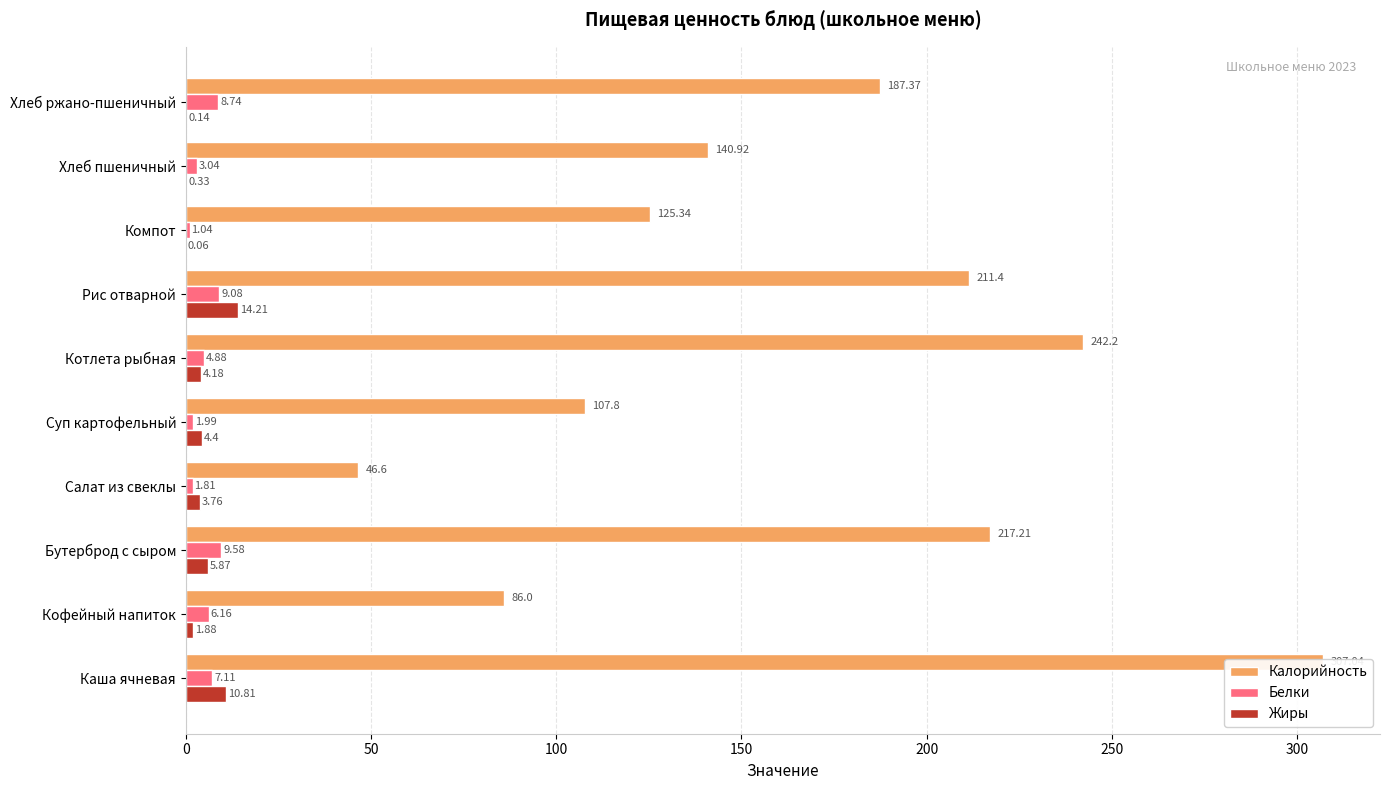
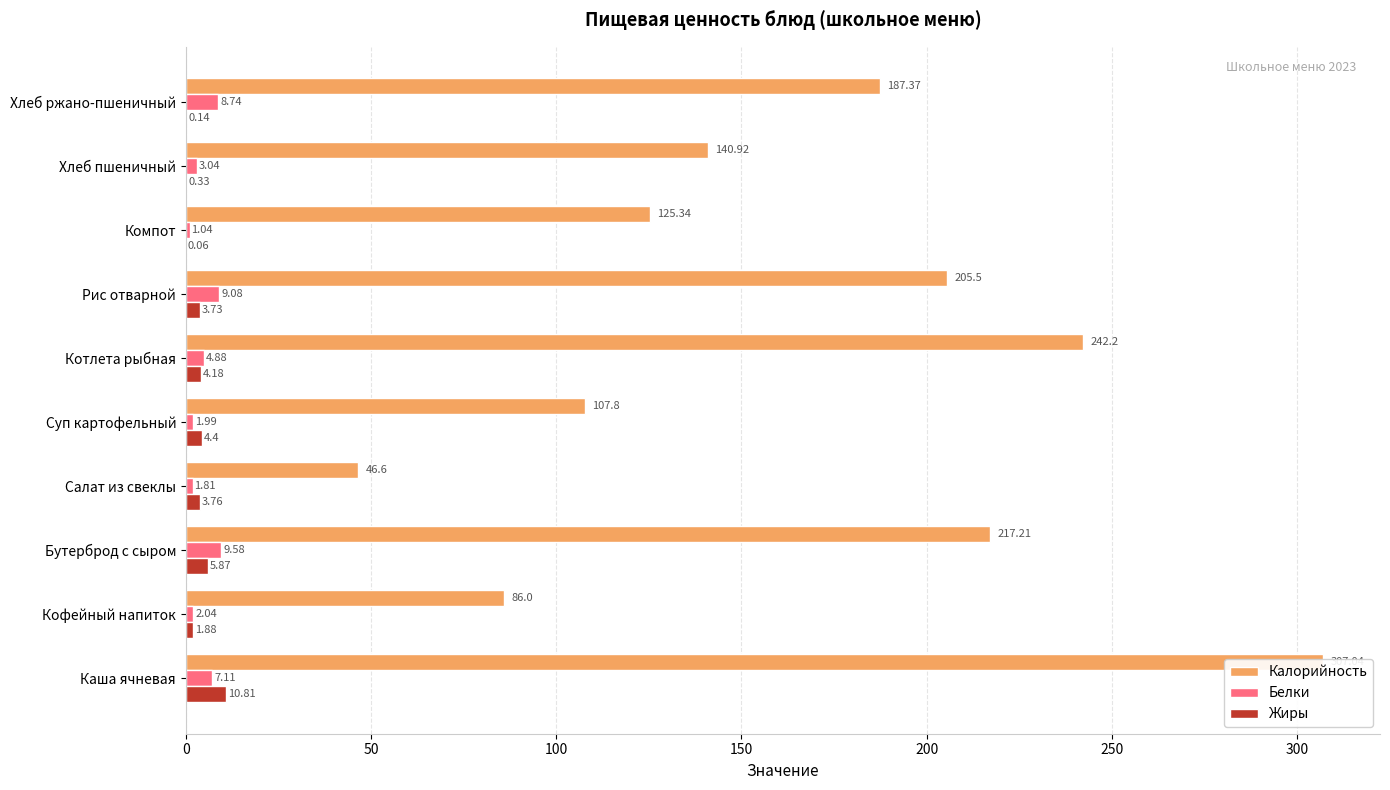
Калорийность, Рис отварной: 211.4 -> 205.5
Жиры, Рис отварной: 14.21 -> 3.73
Белки, Кофейный напиток: 6.16 -> 2.04
